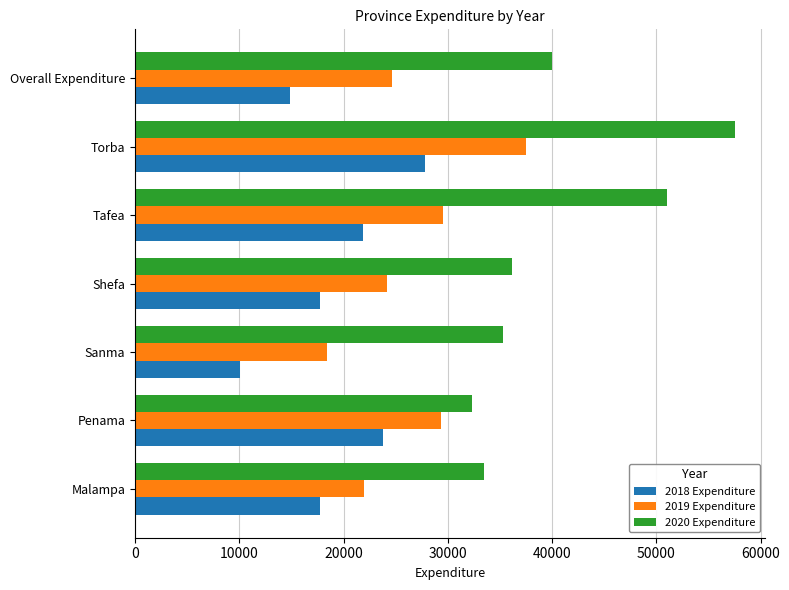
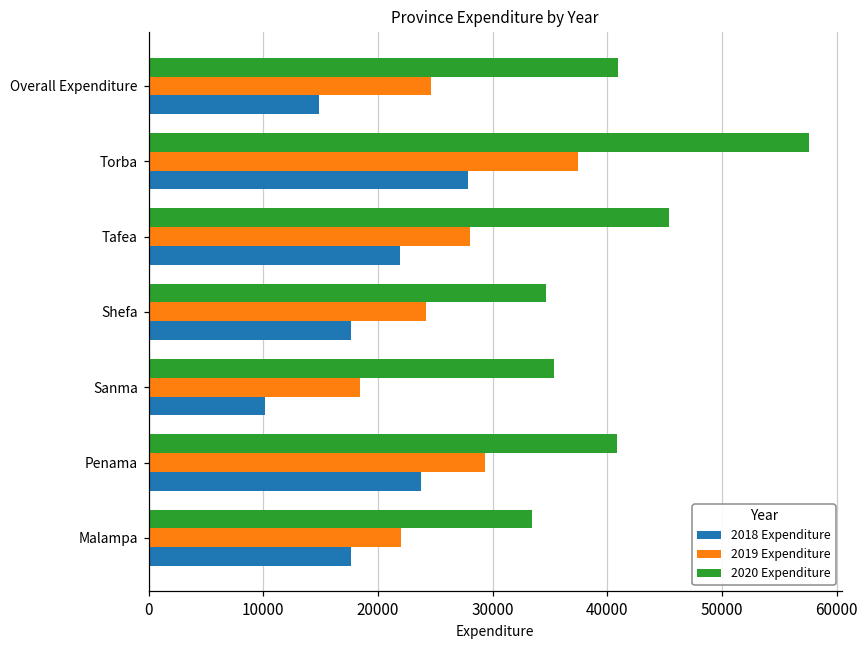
2020 Expenditure, Overall Expenditure: 40000 -> 40900
2020 Expenditure, Tafea: 51000 -> 45400
2019 Expenditure, Tafea: 29600 -> 28000
2020 Expenditure, Shefa: 36200 -> 34700
2020 Expenditure, Penama: 32300 -> 40800
